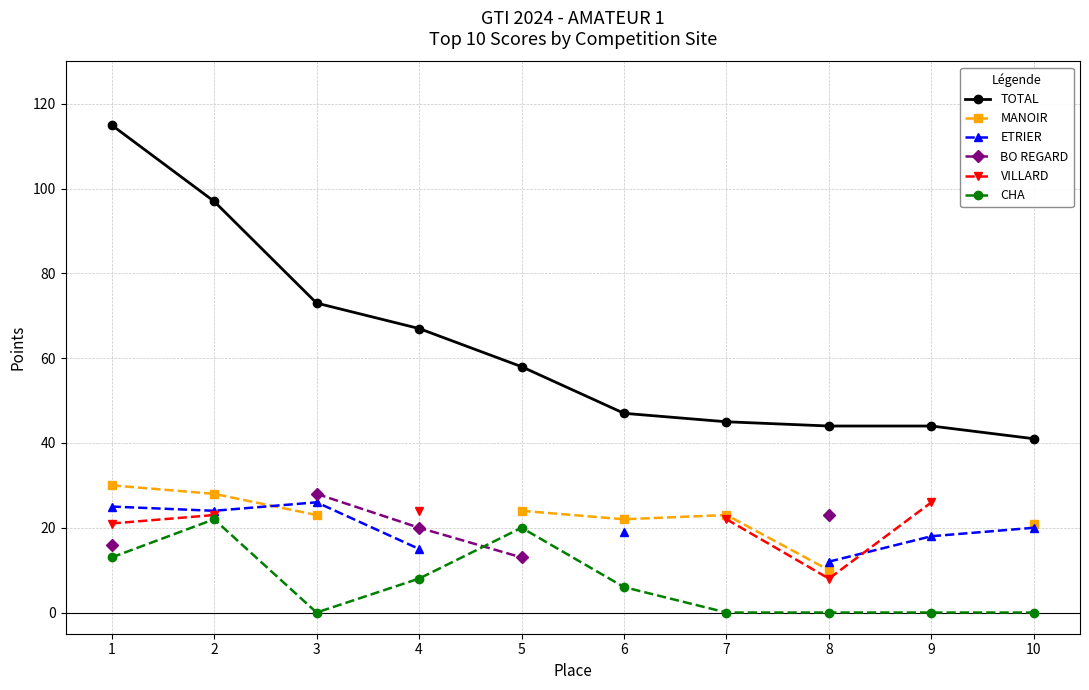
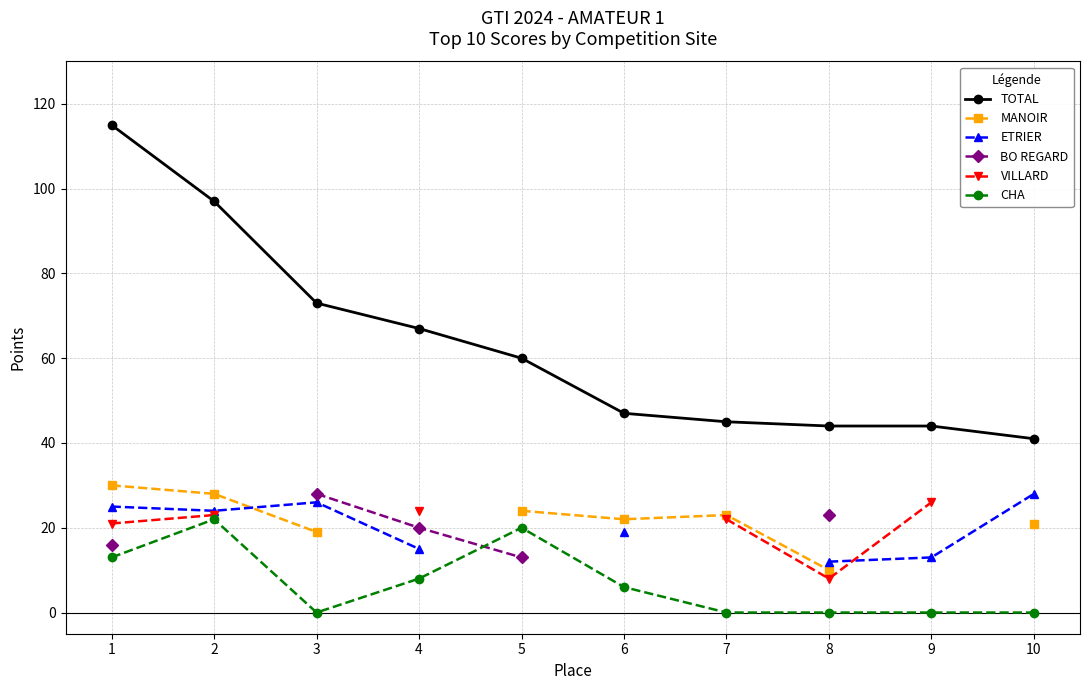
MANOIR, 3: 23 -> 19
TOTAL, 5: 58 -> 60
ETRIER, 9: 18 -> 13
ETRIER, 10: 20 -> 28
